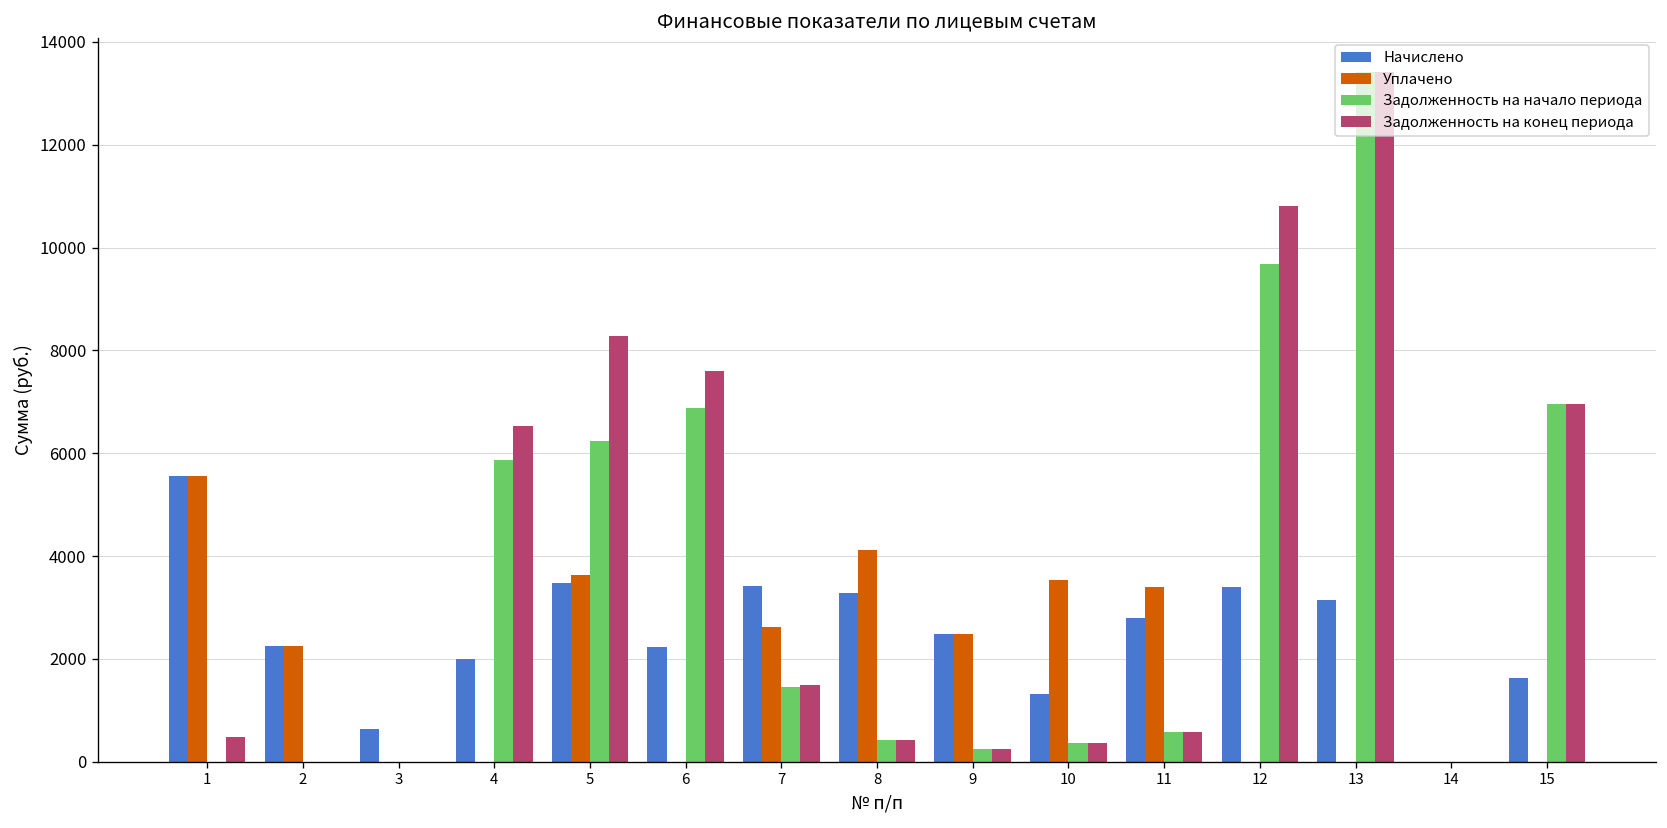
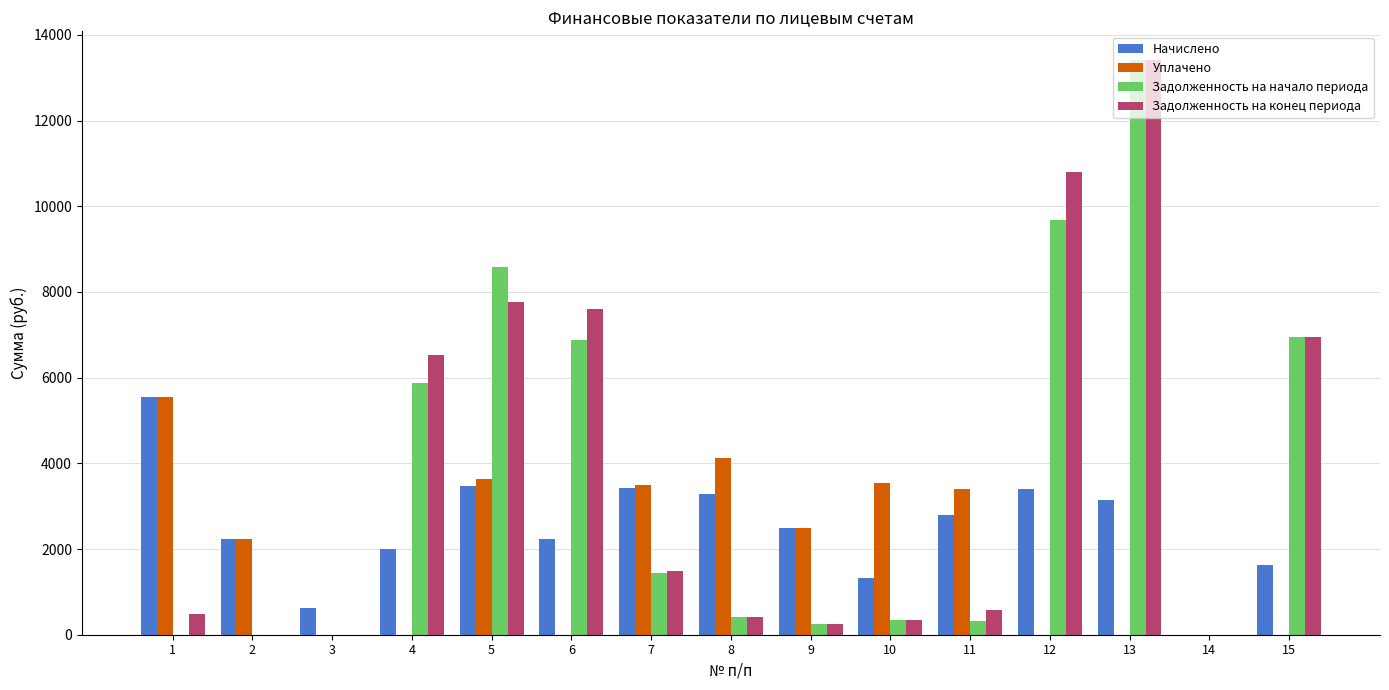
Задолженность на начало периода, 5: 6200 -> 8600
Задолженность на конец периода, 5: 8300 -> 7800
Уплачено, 7: 2600 -> 3500
Задолженность на начало периода, 11: 600 -> 300
